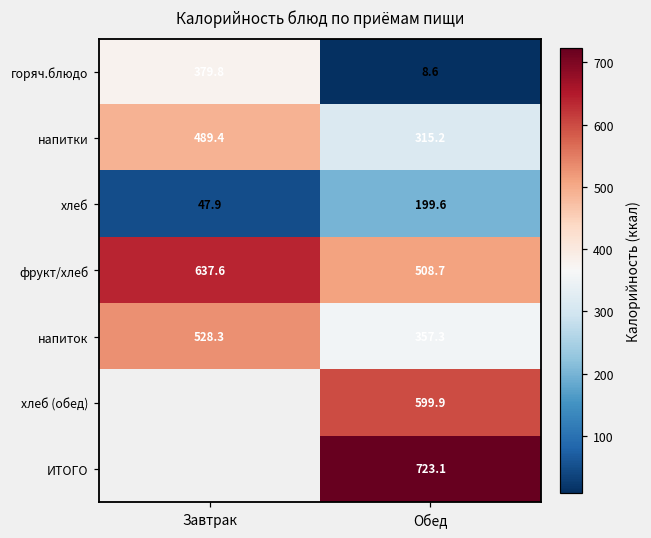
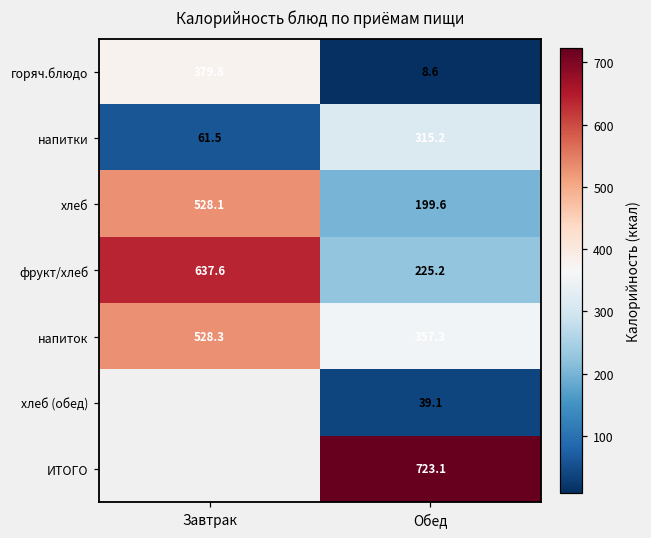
напитки, Завтрак: 489.4 -> 61.5
хлеб, Завтрак: 47.9 -> 528.1
фрукт/хлеб, Обед: 508.7 -> 225.2
хлеб (обед), Обед: 599.9 -> 39.1
